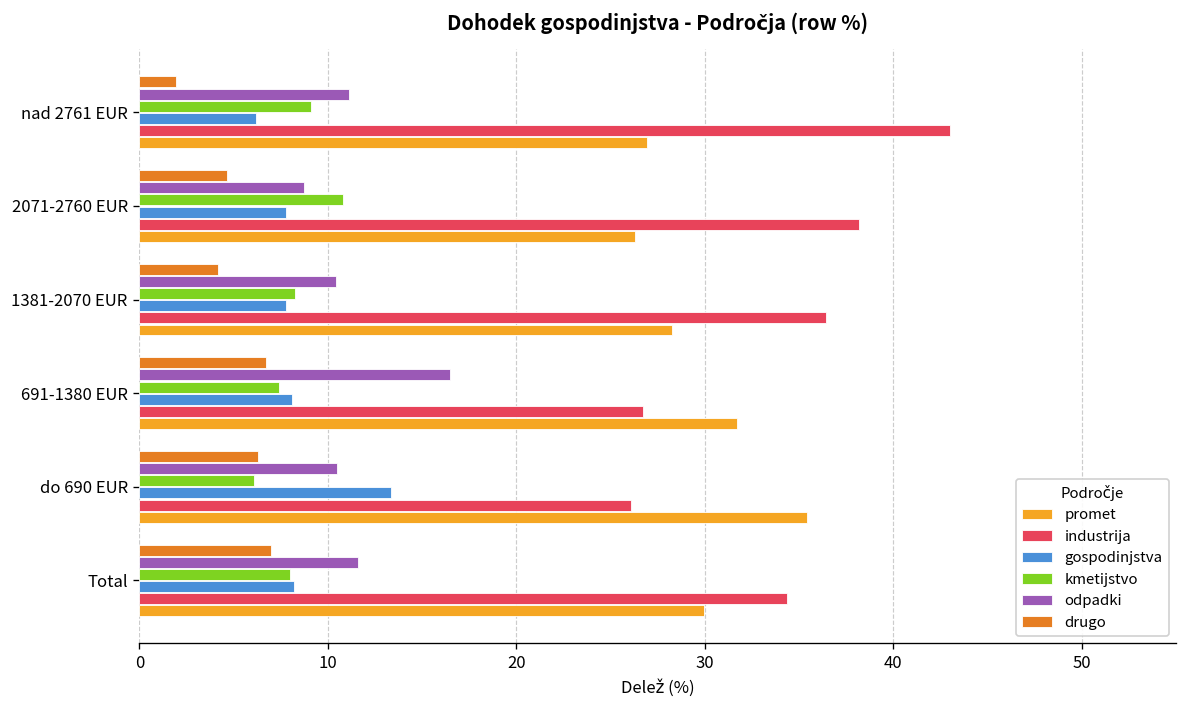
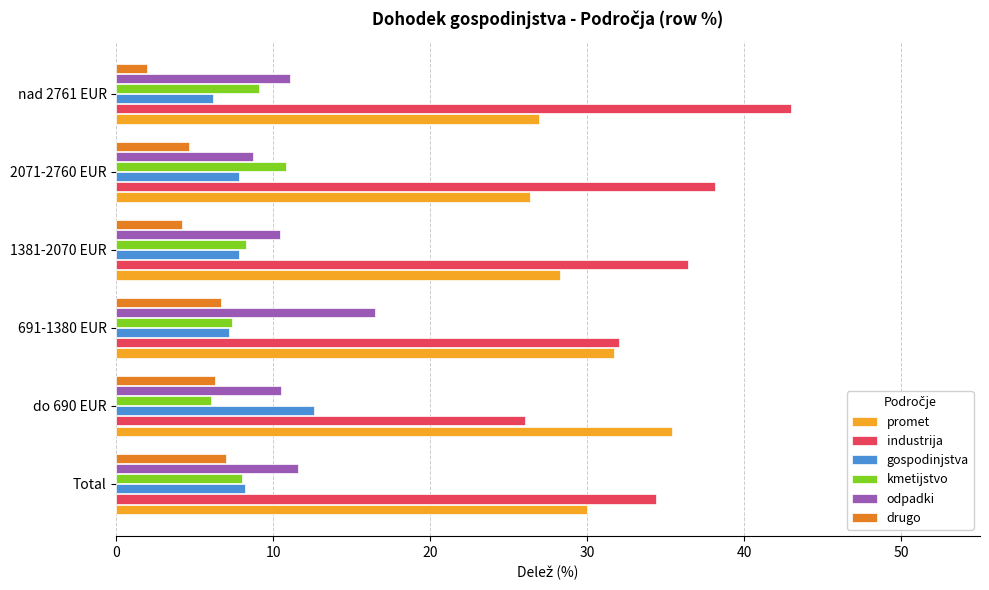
gospodinjstva, 691-1380 EUR: 8.1 -> 7.2
industrija, 691-1380 EUR: 26.7 -> 32.0
gospodinjstva, do 690 EUR: 13.3 -> 12.6
